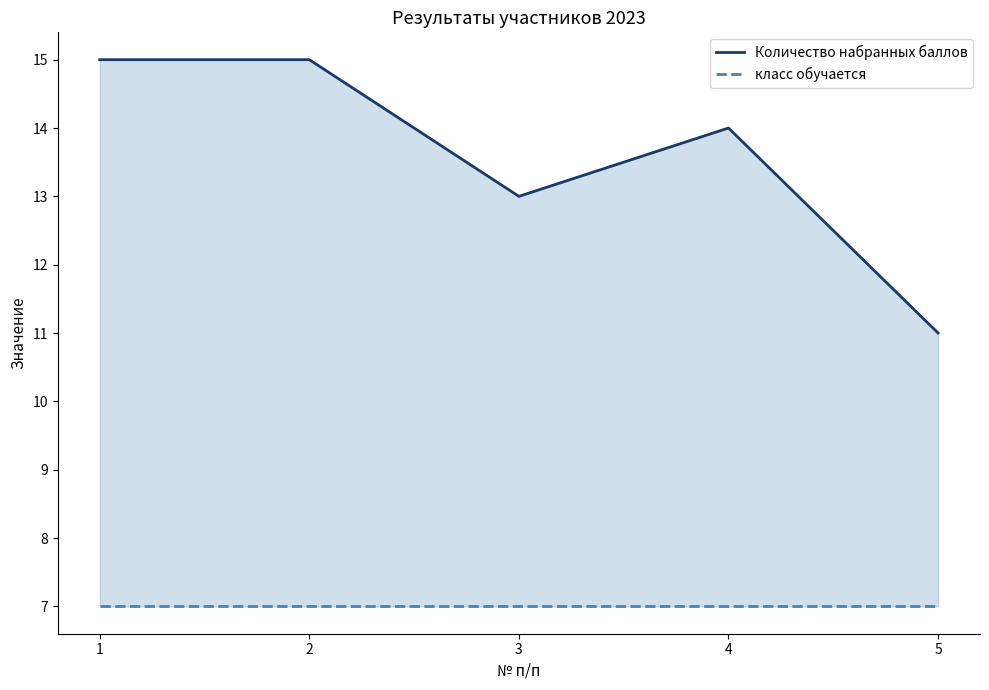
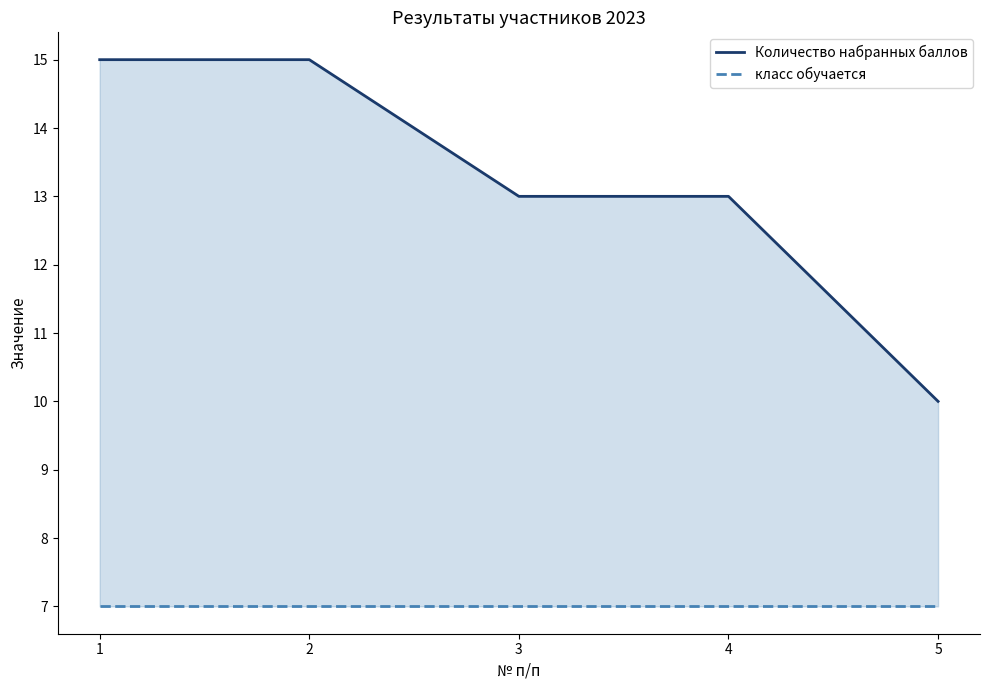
Количество набранных баллов, 4: 14 -> 13
Количество набранных баллов, 5: 11 -> 10
